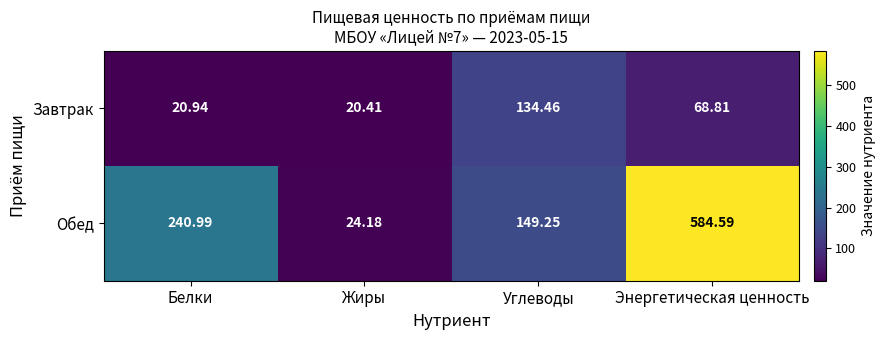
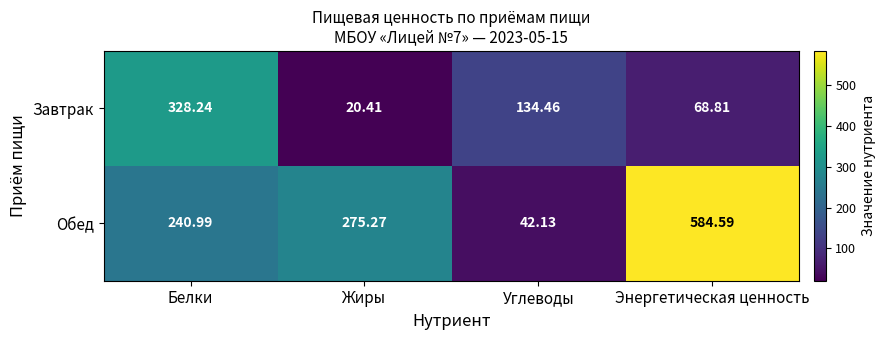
Завтрак, Белки: 20.94 -> 328.24
Обед, Жиры: 24.18 -> 275.27
Обед, Углеводы: 149.25 -> 42.13
